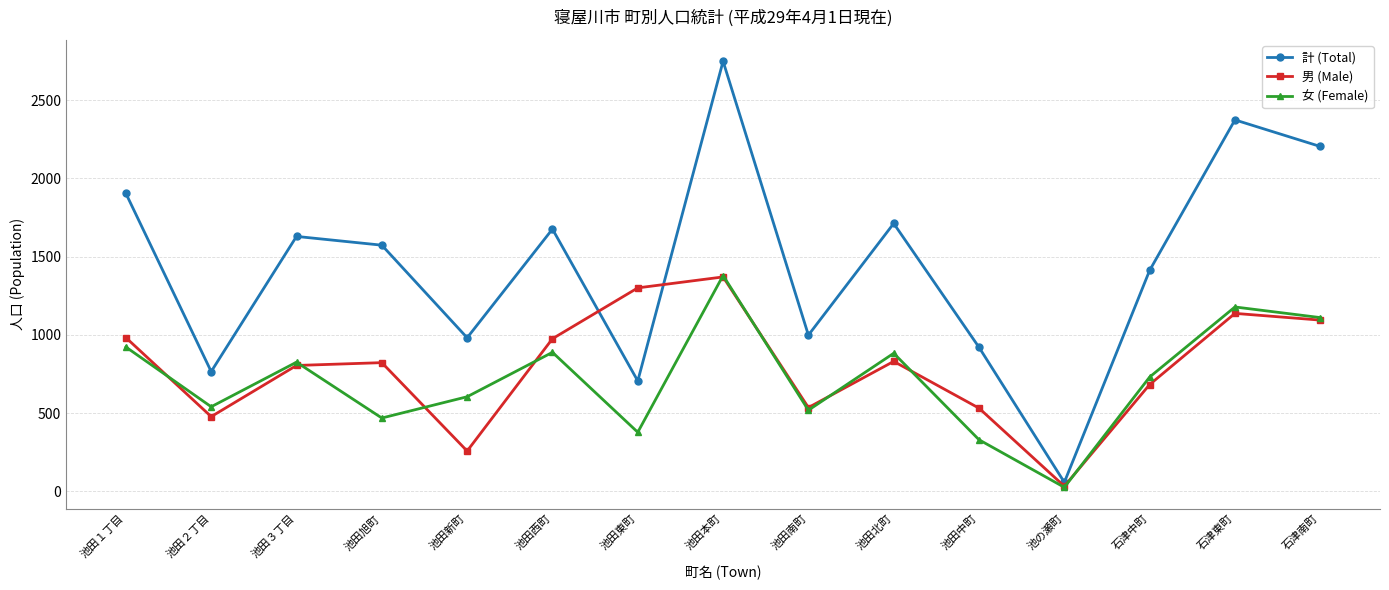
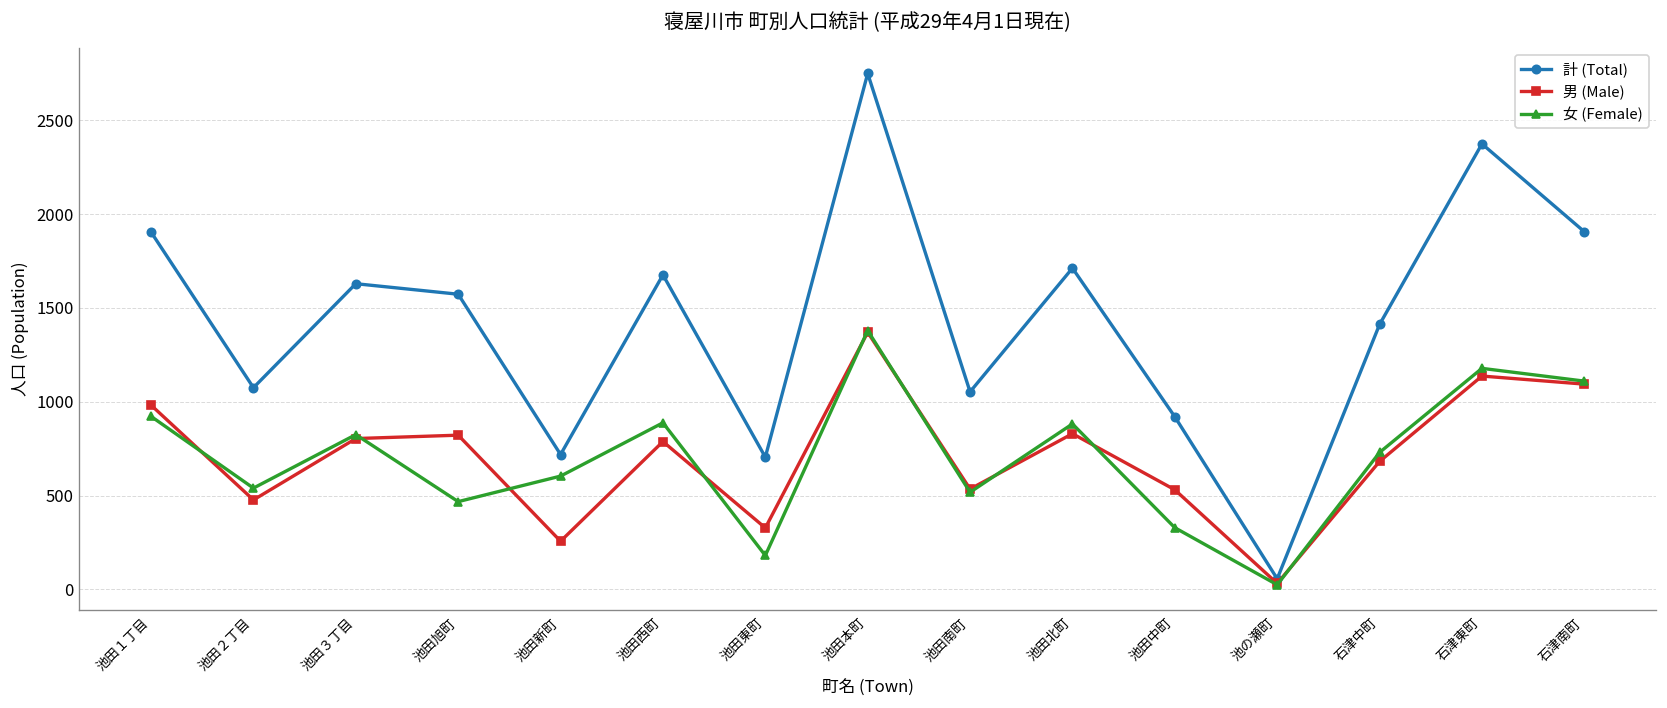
計 (Total), 池田２丁目: 770 -> 1080
計 (Total), 池田新町: 980 -> 720
男 (Male), 池田西町: 980 -> 790
男 (Male), 池田東町: 1300 -> 330
女 (Female), 池田東町: 380 -> 180
計 (Total), 池田南町: 1000 -> 1050
計 (Total), 石津南町: 2200 -> 1910
